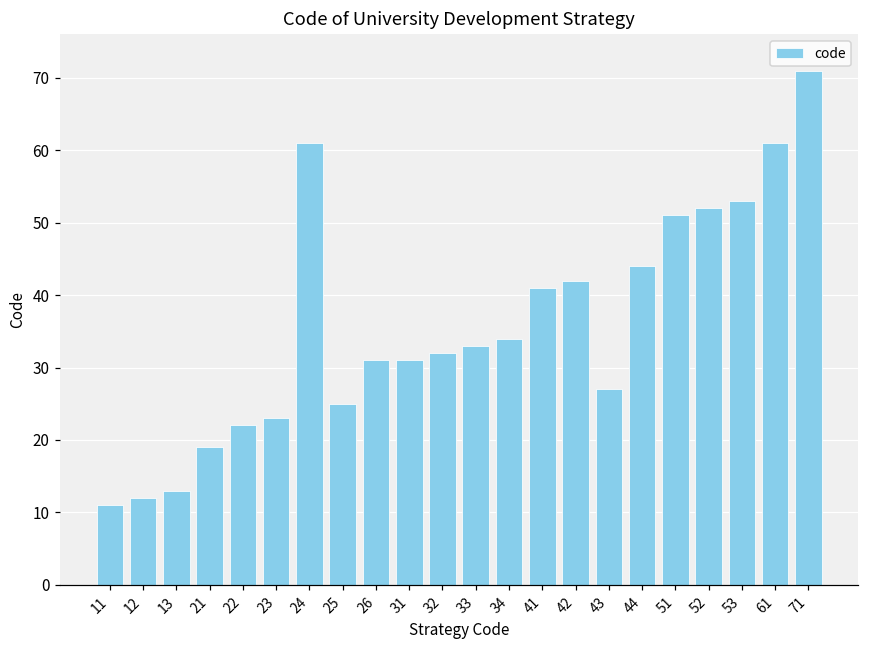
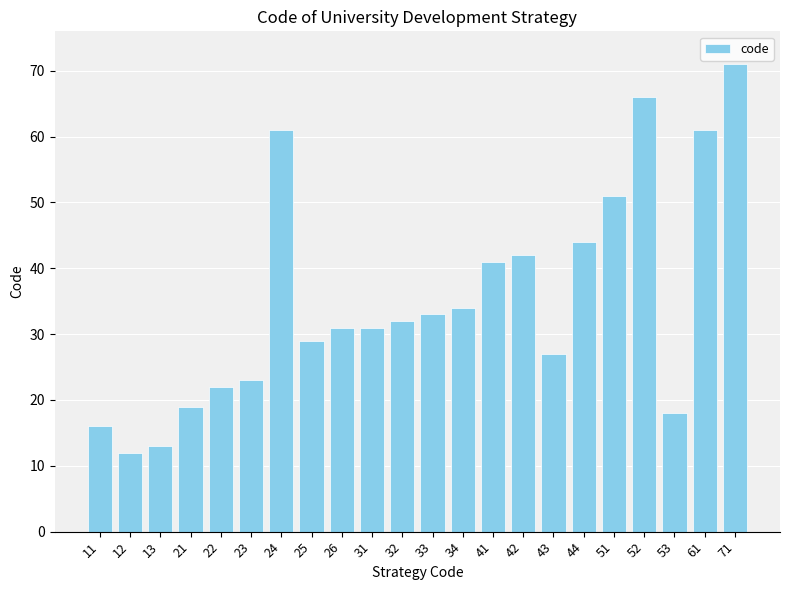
11: 11 -> 16
25: 25 -> 29
52: 52 -> 66
53: 53 -> 18
